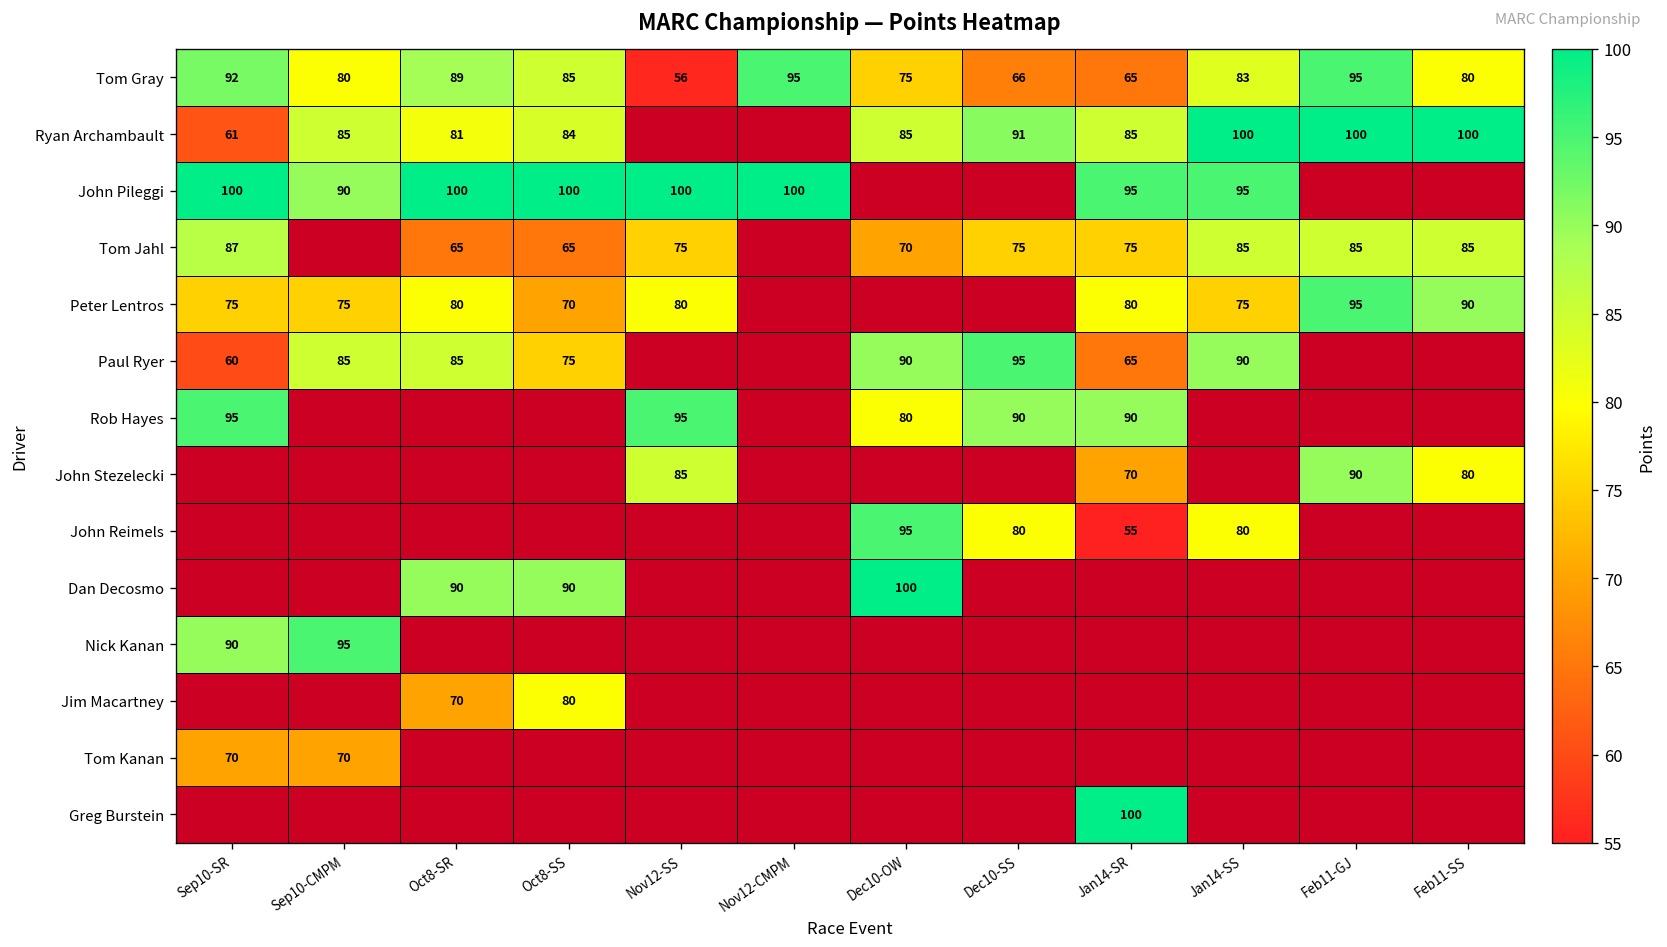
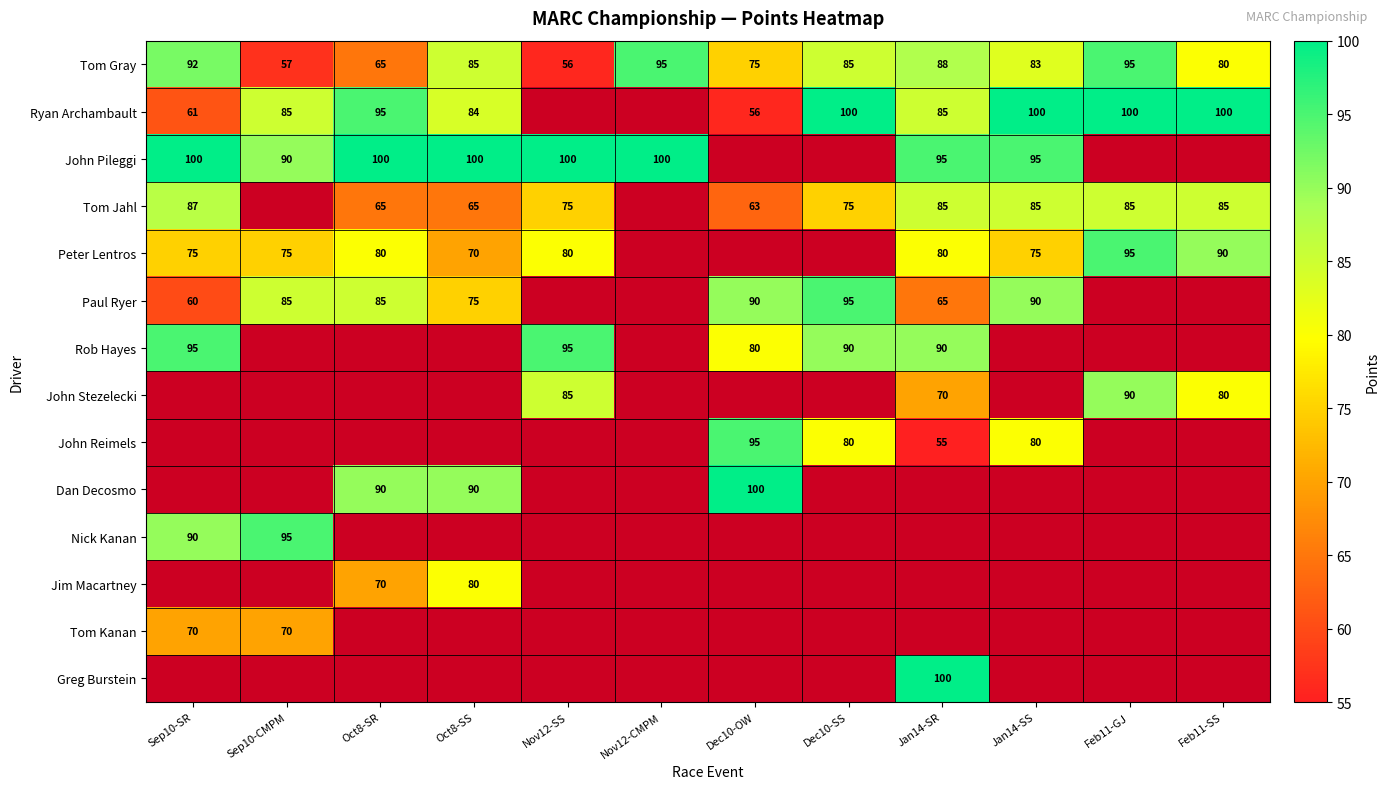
Tom Gray, Sep10-CMPM: 80 -> 57
Tom Gray, Oct8-SR: 89 -> 65
Tom Gray, Dec10-SS: 66 -> 85
Tom Gray, Jan14-SR: 65 -> 88
Ryan Archambault, Oct8-SR: 81 -> 95
Ryan Archambault, Dec10-OW: 85 -> 56
Ryan Archambault, Dec10-SS: 91 -> 100
Tom Jahl, Dec10-OW: 70 -> 63
Tom Jahl, Jan14-SR: 75 -> 85
